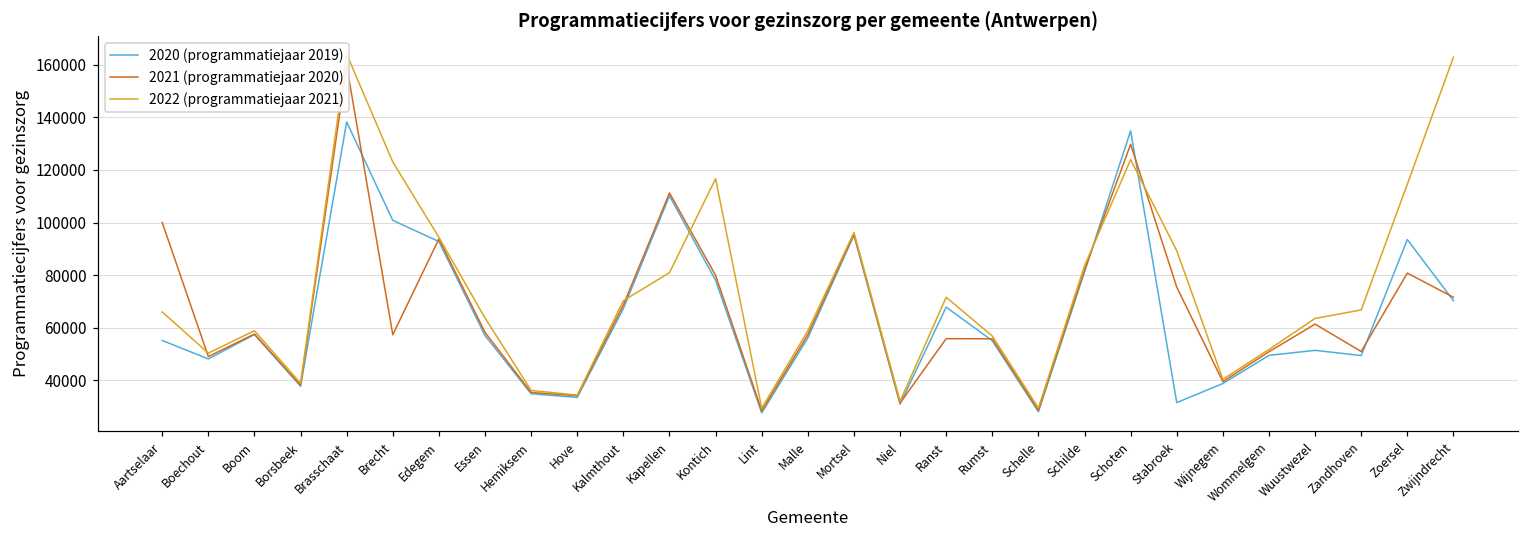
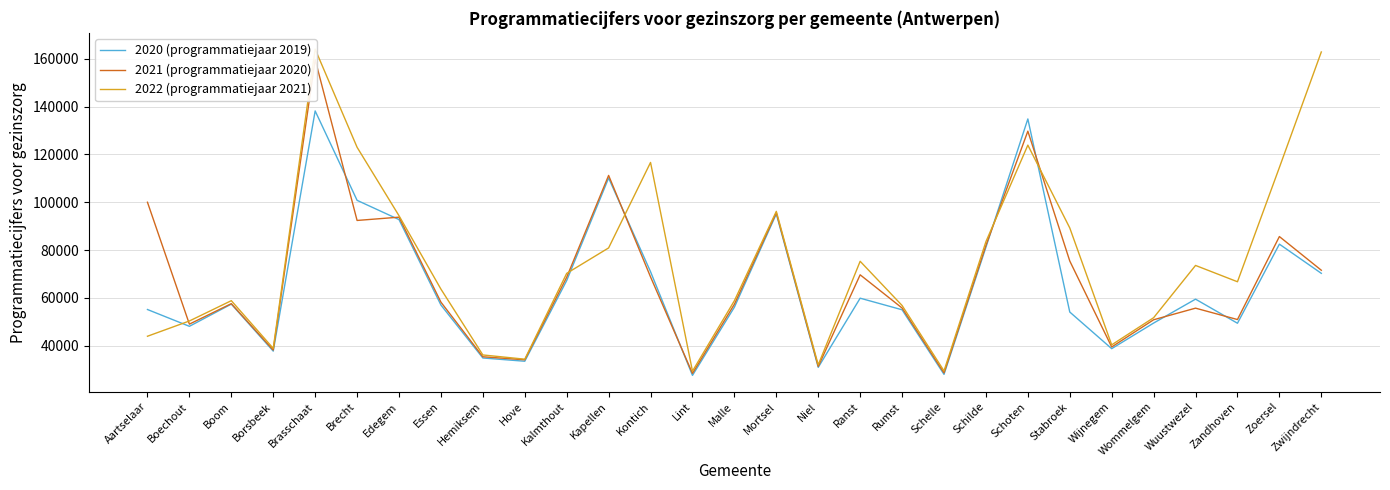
2022 (programmatiejaar 2021), Aartselaar: 66000 -> 44000
2021 (programmatiejaar 2020), Brecht: 57000 -> 92000
2020 (programmatiejaar 2019), Kontich: 78000 -> 71000
2021 (programmatiejaar 2020), Kontich: 80000 -> 69000
2020 (programmatiejaar 2019), Ranst: 68000 -> 60000
2021 (programmatiejaar 2020), Ranst: 56000 -> 70000
2022 (programmatiejaar 2021), Ranst: 72000 -> 75000
2020 (programmatiejaar 2019), Stabroek: 32000 -> 54000
2020 (programmatiejaar 2019), Wuustwezel: 51000 -> 59000
2021 (programmatiejaar 2020), Wuustwezel: 61000 -> 56000
2022 (programmatiejaar 2021), Wuustwezel: 64000 -> 74000
2020 (programmatiejaar 2019), Zoersel: 94000 -> 82000
2021 (programmatiejaar 2020), Zoersel: 81000 -> 86000
